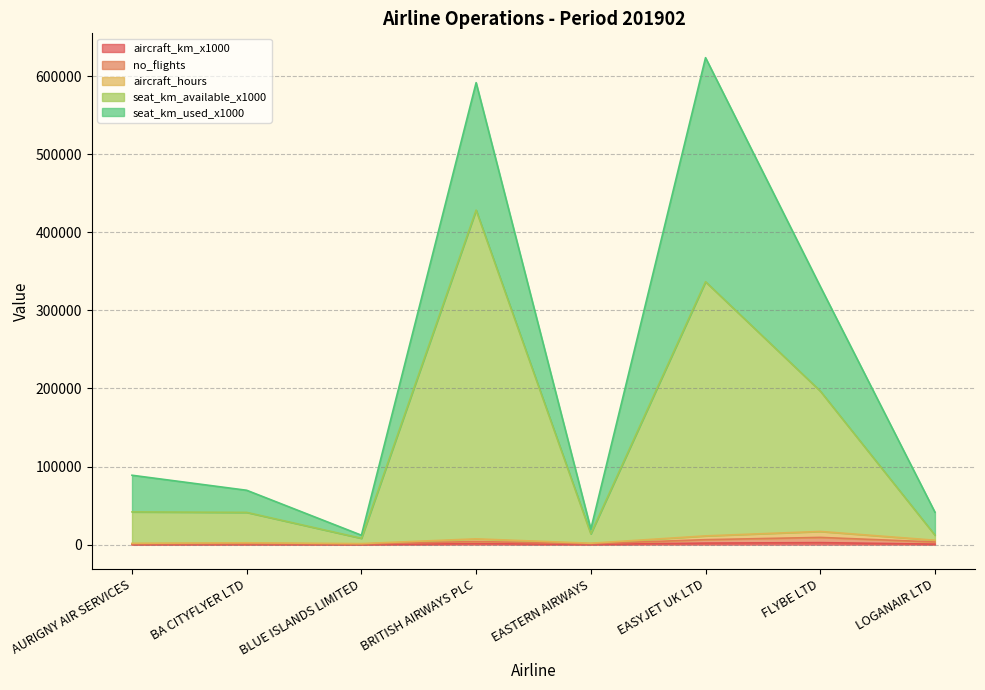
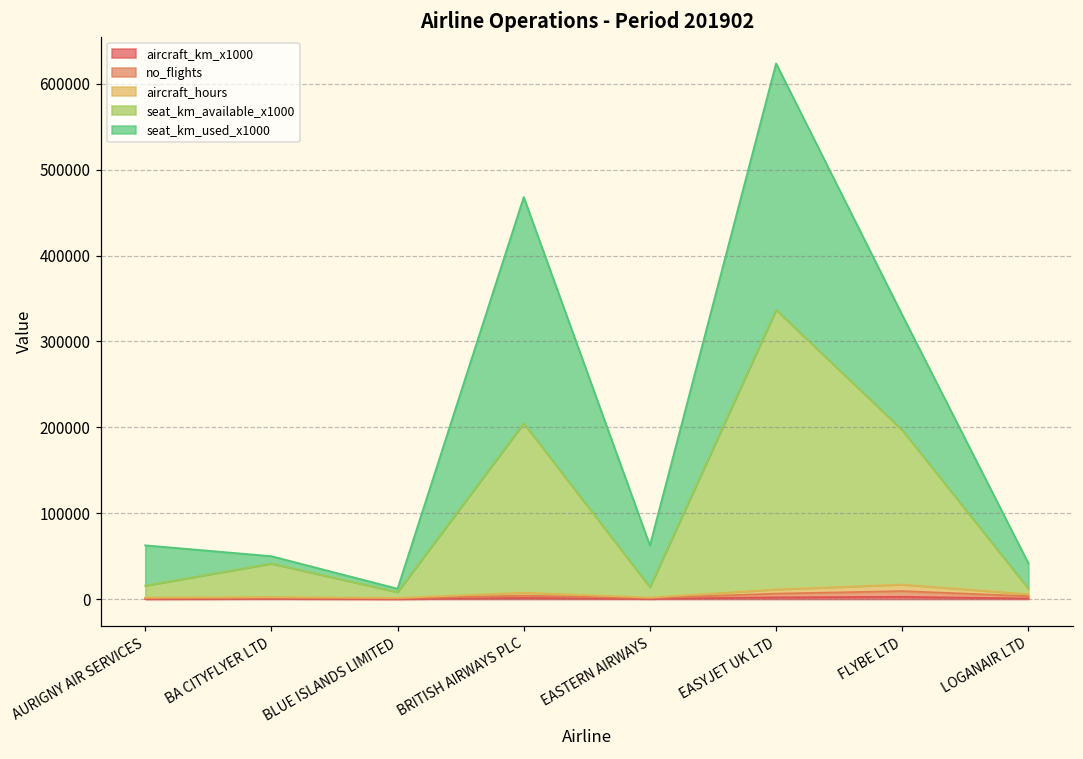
seat_km_available_x1000, AURIGNY AIR SERVICES: 40000 -> 10000
seat_km_used_x1000, BA CITYFLYER LTD: 30000 -> 10000
seat_km_available_x1000, BRITISH AIRWAYS PLC: 420000 -> 200000
seat_km_used_x1000, BRITISH AIRWAYS PLC: 160000 -> 260000
seat_km_used_x1000, EASTERN AIRWAYS: 10000 -> 50000
